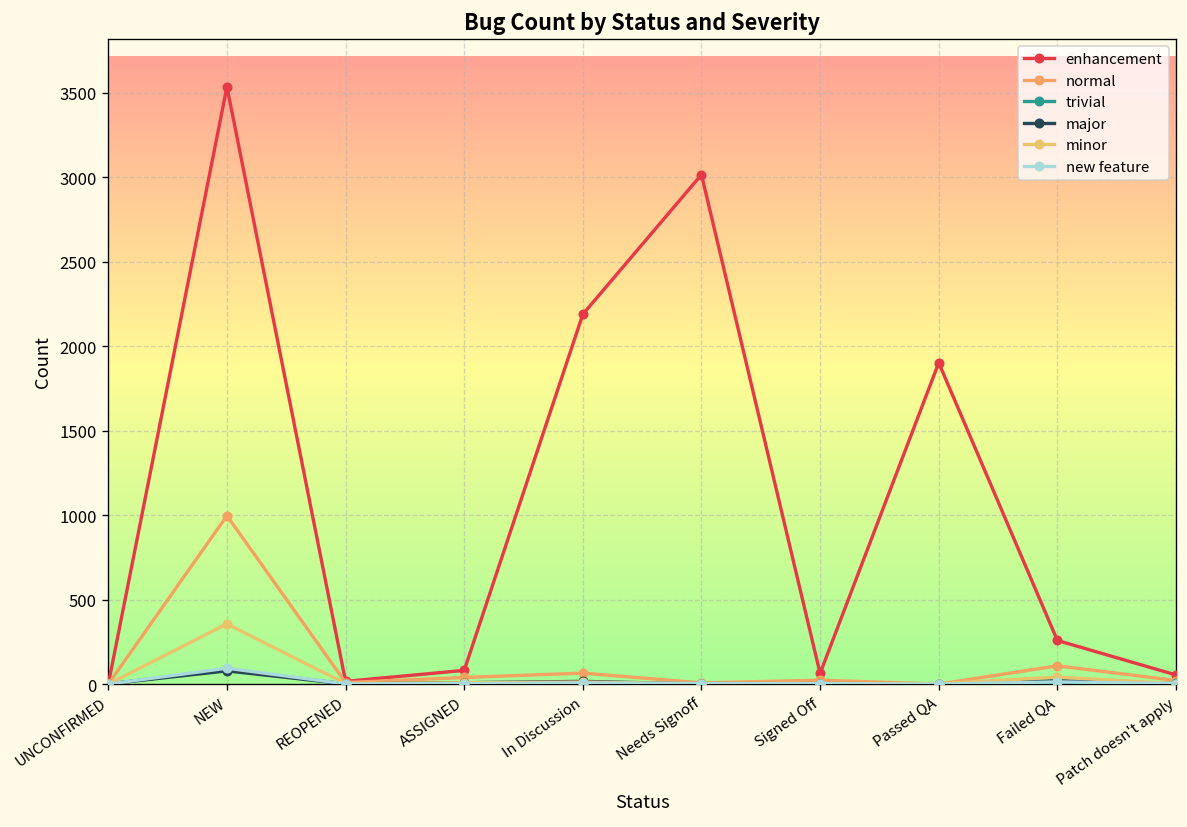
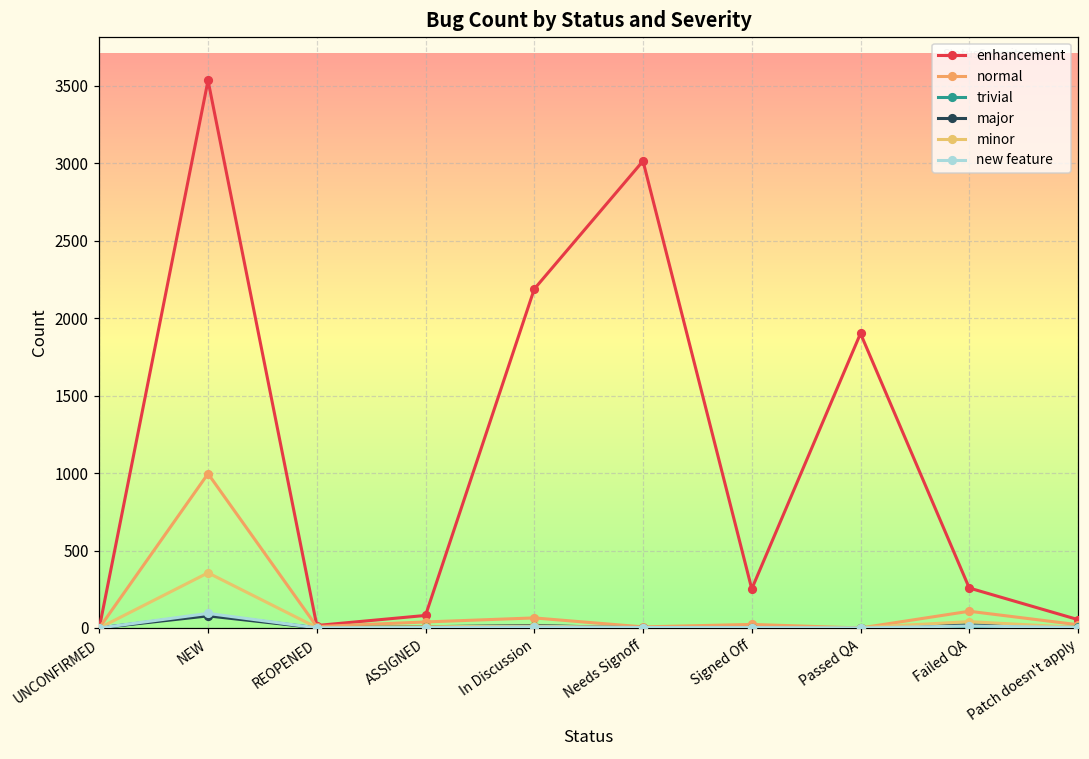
enhancement, Signed Off: 60 -> 250
